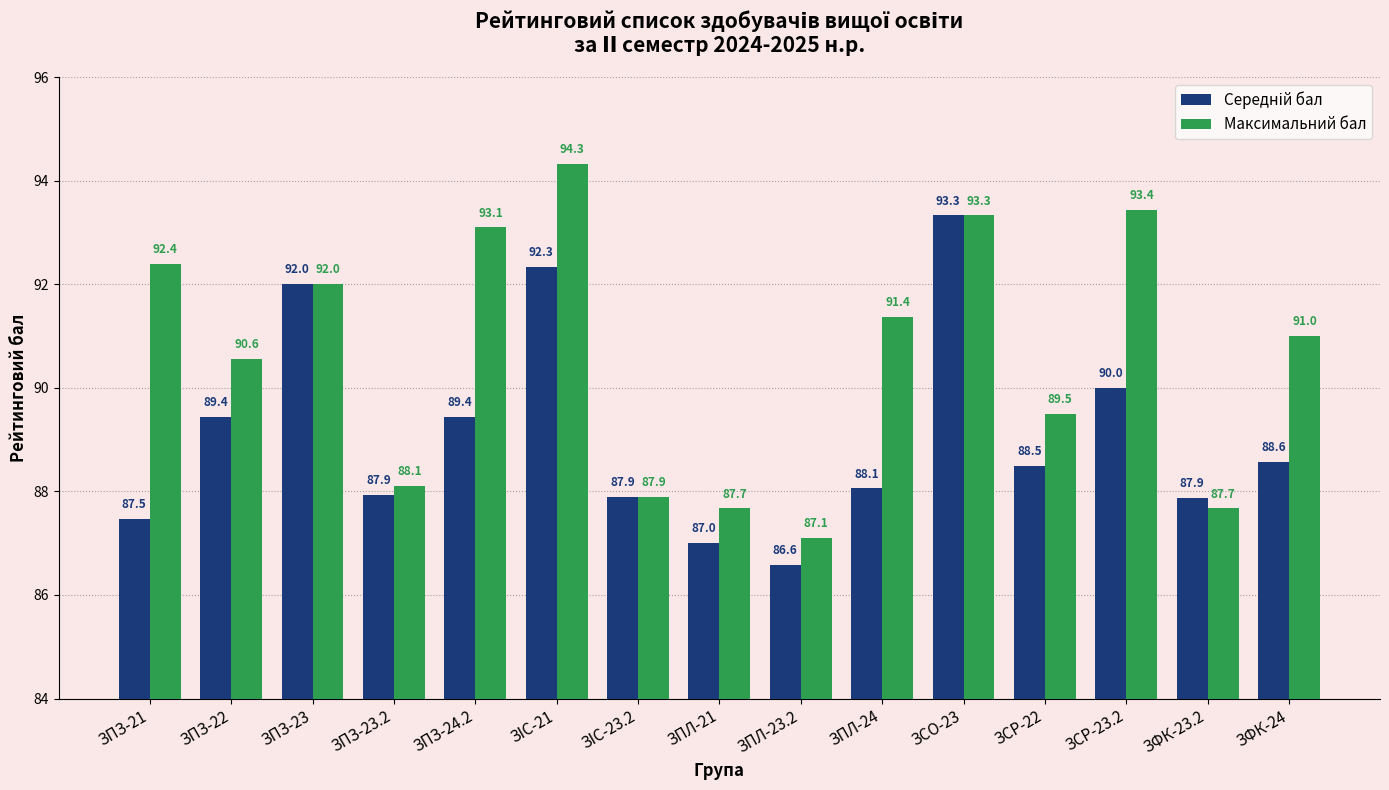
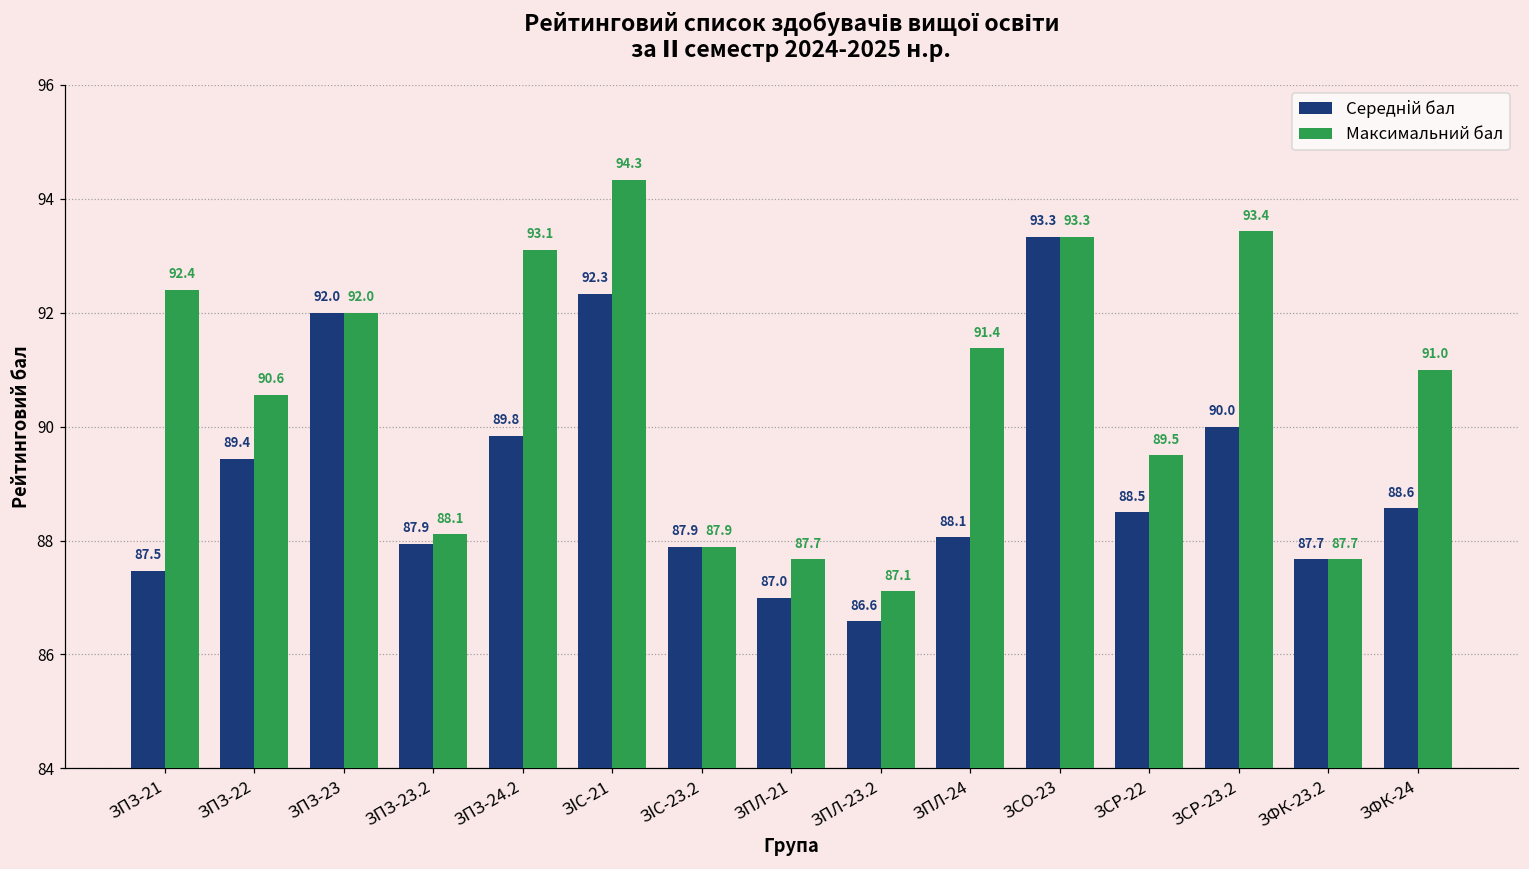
Середній бал, ЗПЗ-24.2: 89.4 -> 89.8
Середній бал, ЗФК-23.2: 87.9 -> 87.7
